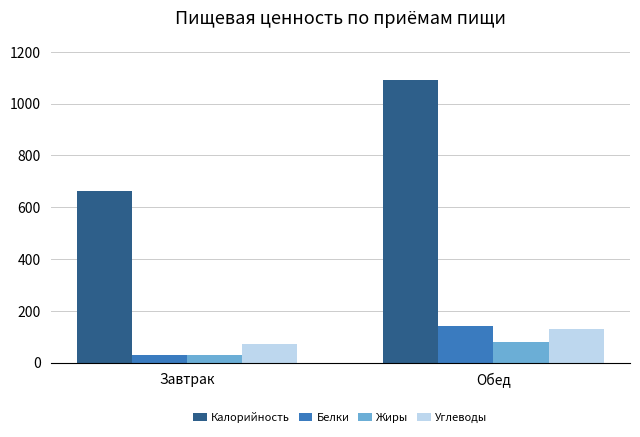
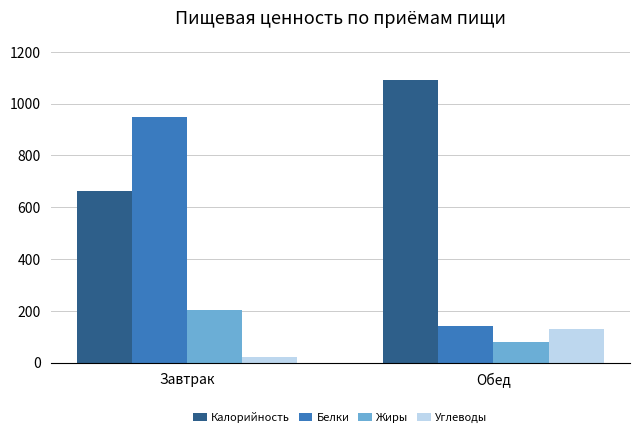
Белки, Завтрак: 30 -> 950
Жиры, Завтрак: 30 -> 200
Углеводы, Завтрак: 70 -> 20
